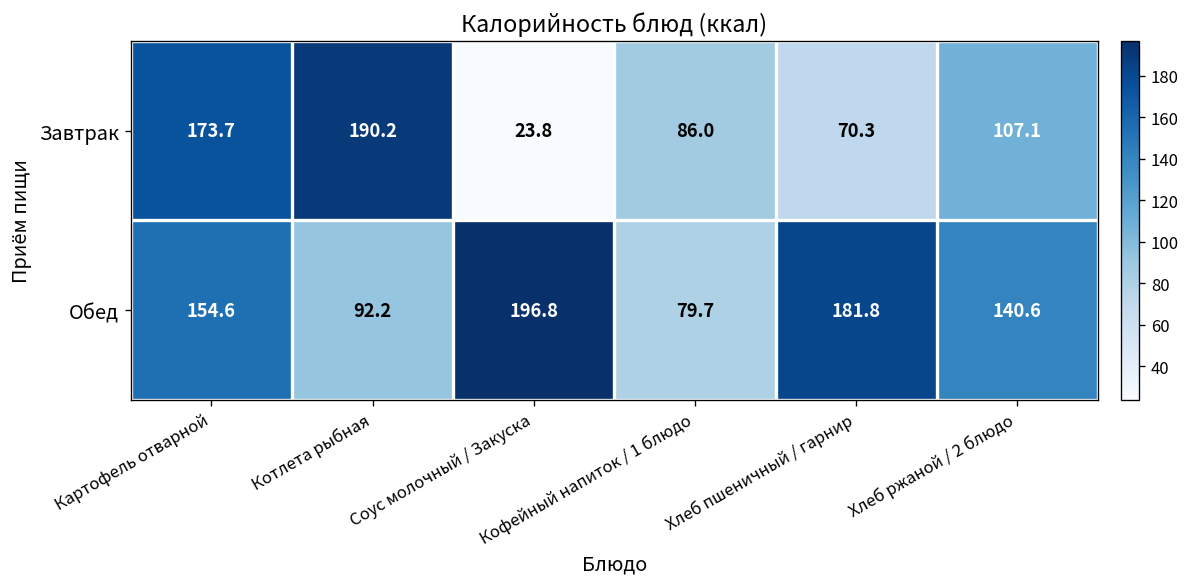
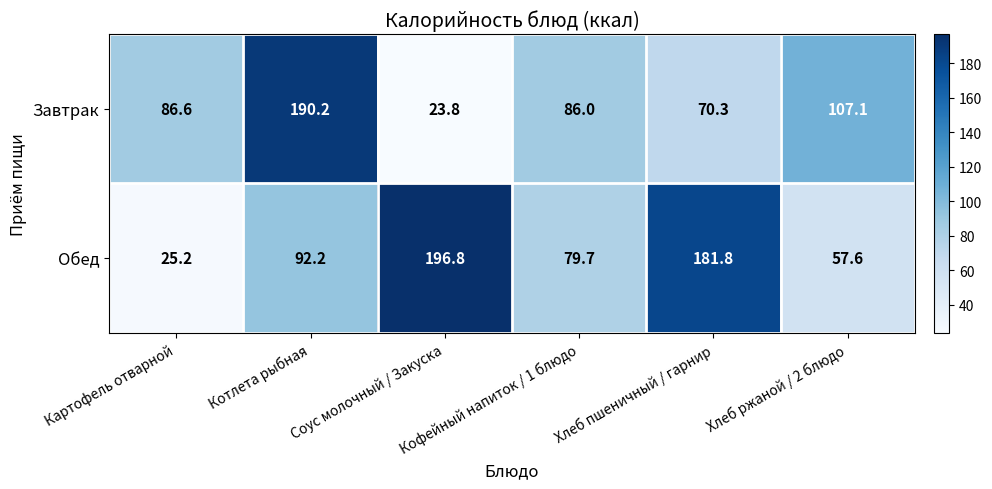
Завтрак, Картофель отварной: 173.7 -> 86.6
Обед, Картофель отварной: 154.6 -> 25.2
Обед, Хлеб ржаной / 2 блюдо: 140.6 -> 57.6
